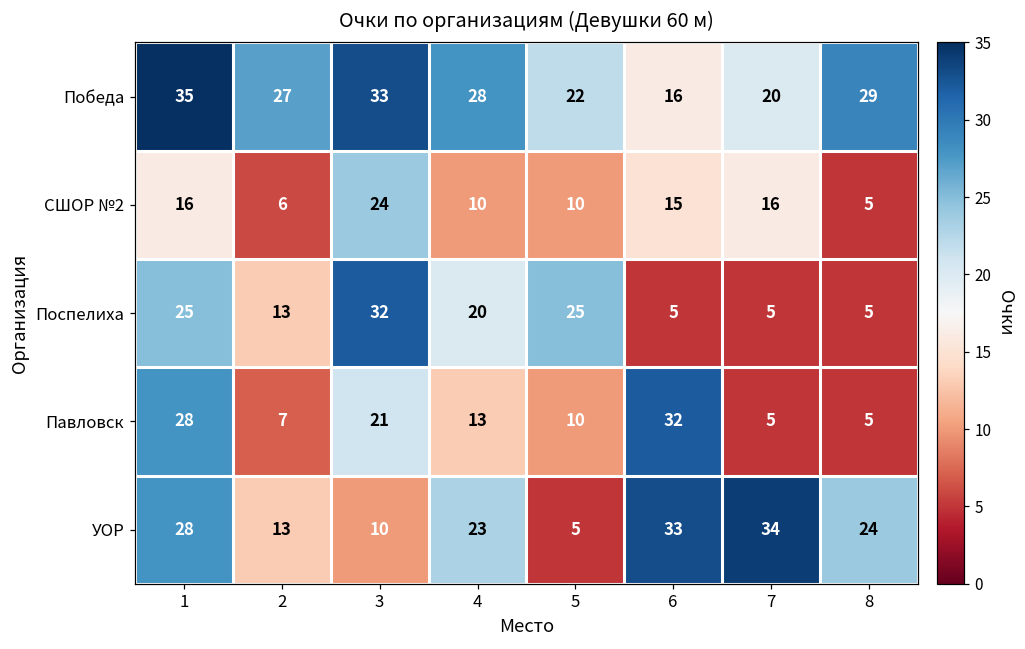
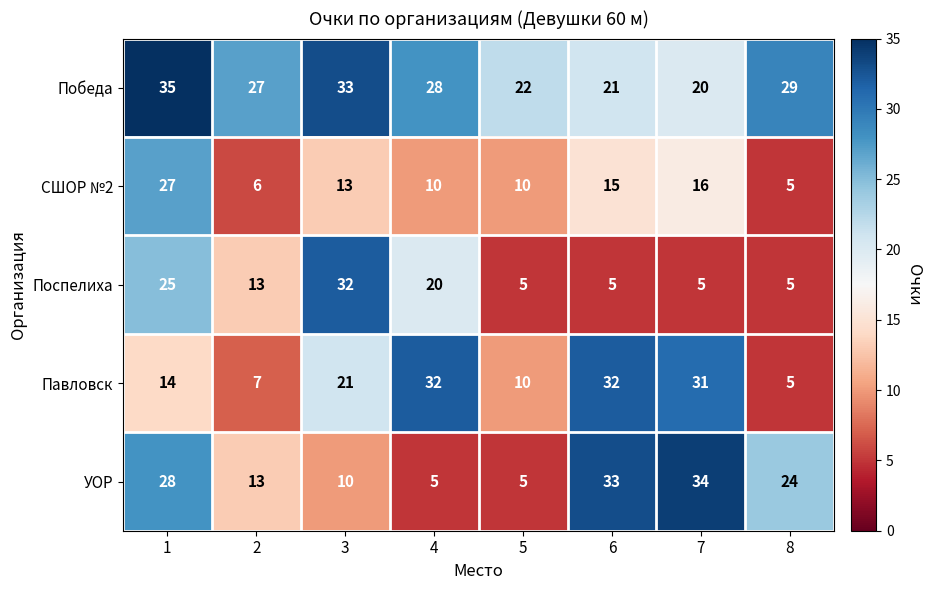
Победа, 6: 16 -> 21
СШОР №2, 1: 16 -> 27
СШОР №2, 3: 24 -> 13
Поспелиха, 5: 25 -> 5
Павловск, 1: 28 -> 14
Павловск, 4: 13 -> 32
Павловск, 7: 5 -> 31
УОР, 4: 23 -> 5
